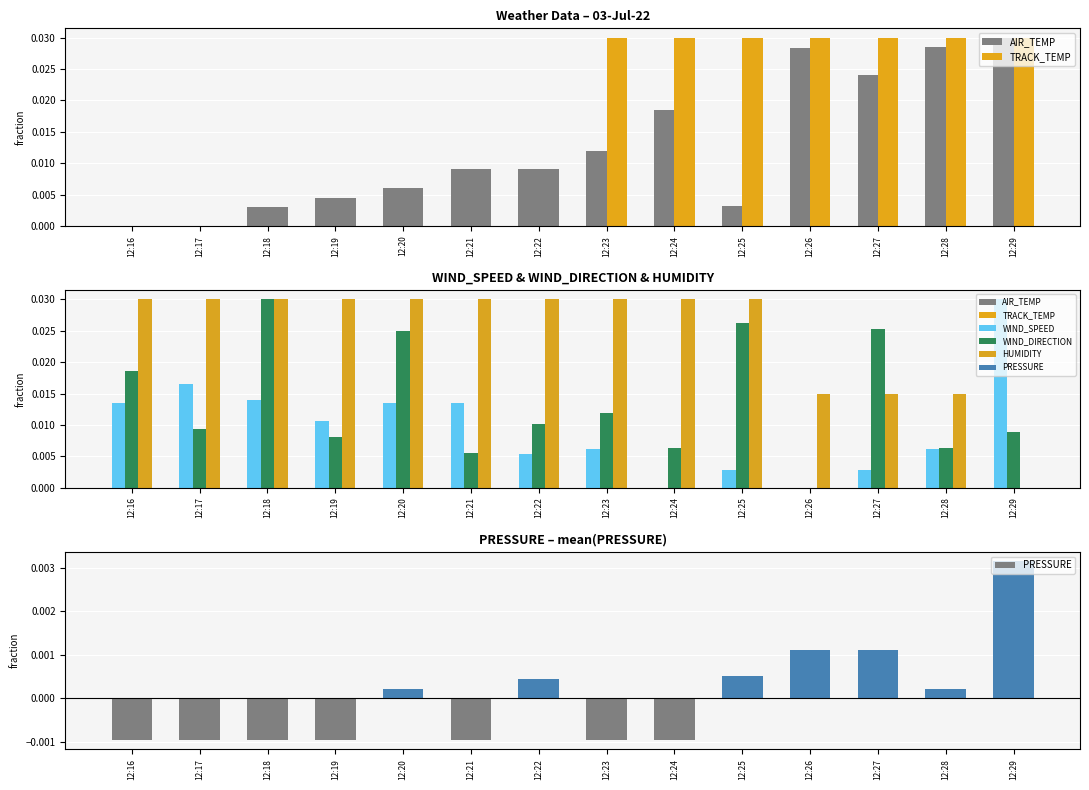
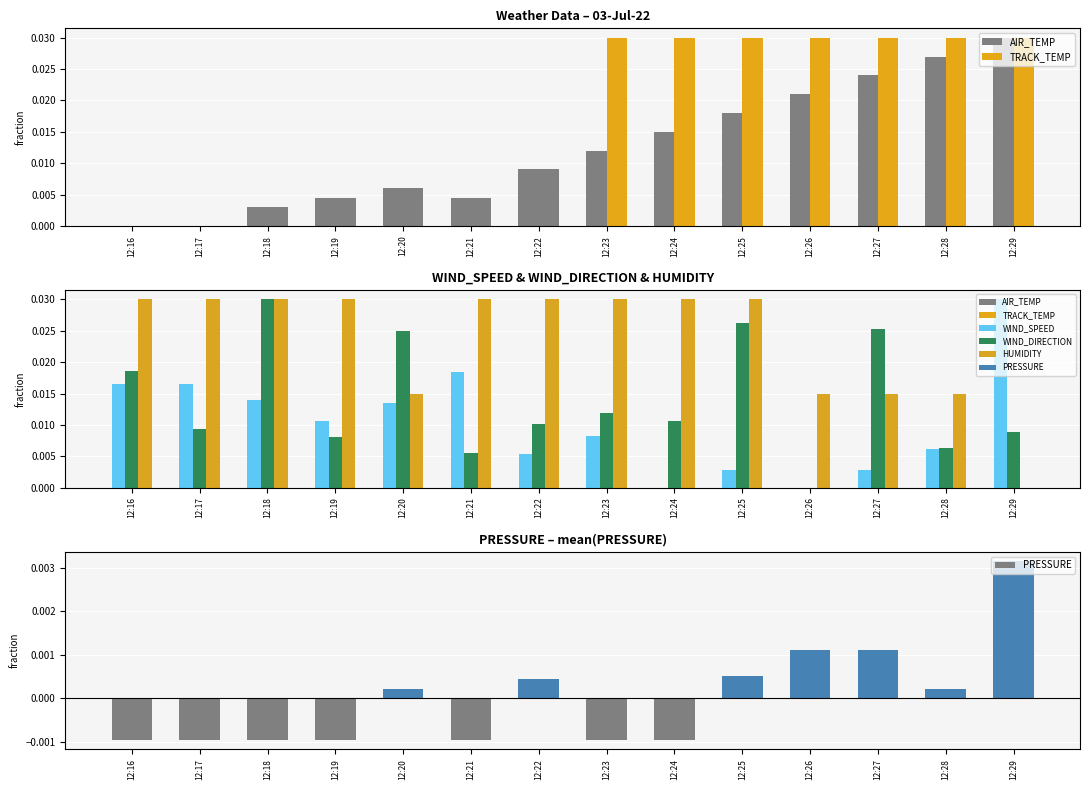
Weather Data – 03-Jul-22, AIR_TEMP, 12:21: 0.009 -> 0.004
Weather Data – 03-Jul-22, AIR_TEMP, 12:24: 0.018 -> 0.015
Weather Data – 03-Jul-22, AIR_TEMP, 12:25: 0.003 -> 0.018
Weather Data – 03-Jul-22, AIR_TEMP, 12:26: 0.028 -> 0.021
Weather Data – 03-Jul-22, AIR_TEMP, 12:28: 0.029 -> 0.027
WIND_SPEED & WIND_DIRECTION & HUMIDITY, WIND_SPEED, 12:16: 0.014 -> 0.016
WIND_SPEED & WIND_DIRECTION & HUMIDITY, HUMIDITY, 12:20: 0.030 -> 0.015
WIND_SPEED & WIND_DIRECTION & HUMIDITY, WIND_SPEED, 12:21: 0.014 -> 0.018
WIND_SPEED & WIND_DIRECTION & HUMIDITY, WIND_SPEED, 12:23: 0.006 -> 0.008
WIND_SPEED & WIND_DIRECTION & HUMIDITY, WIND_DIRECTION, 12:24: 0.006 -> 0.011
